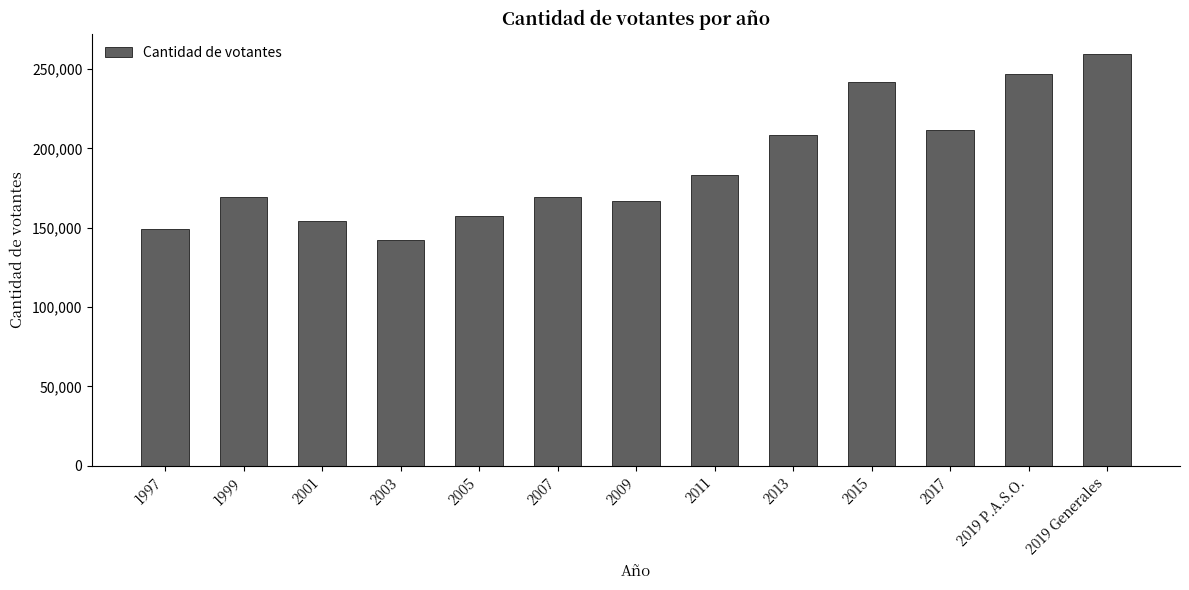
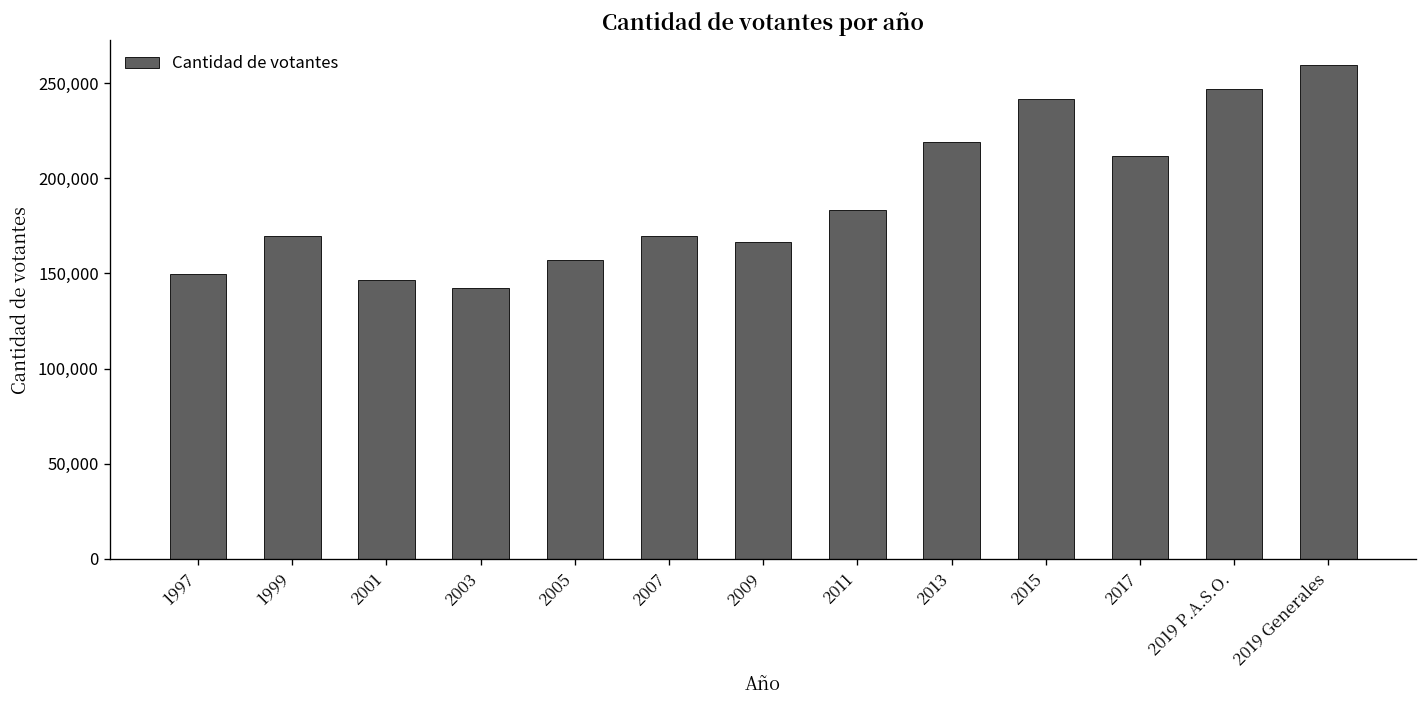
2001: 154,000 -> 147,000
2013: 208,000 -> 219,000
